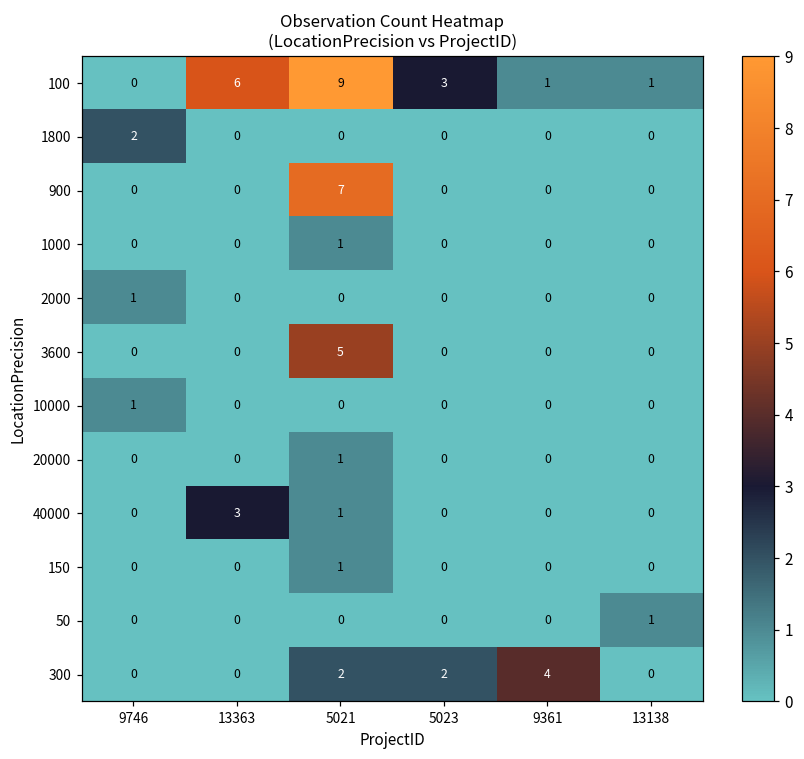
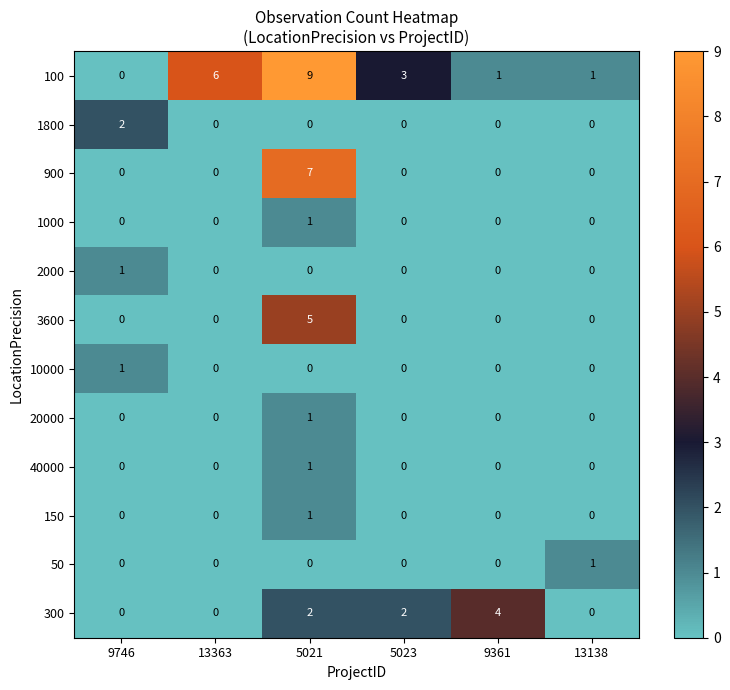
40000, 13363: 3 -> 0
